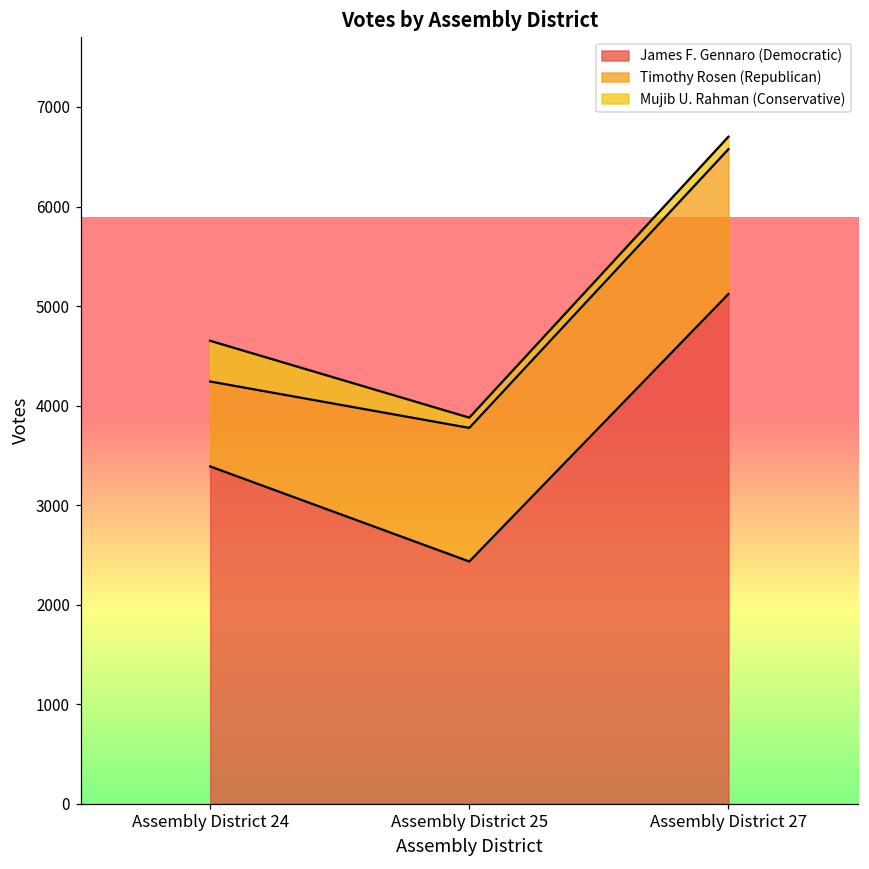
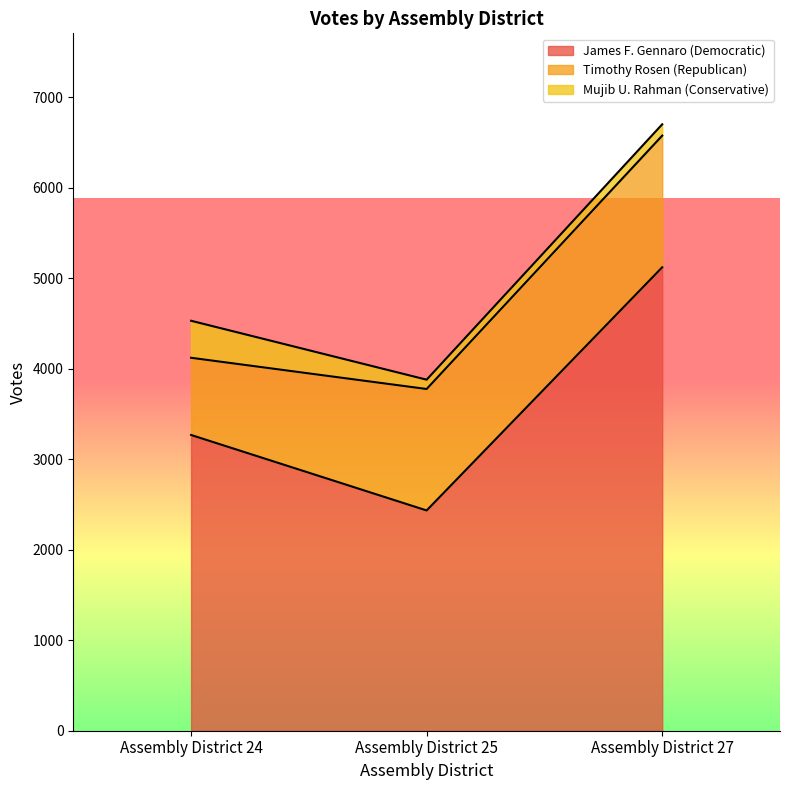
James F. Gennaro (Democratic), Assembly District 24: 3400 -> 3300
